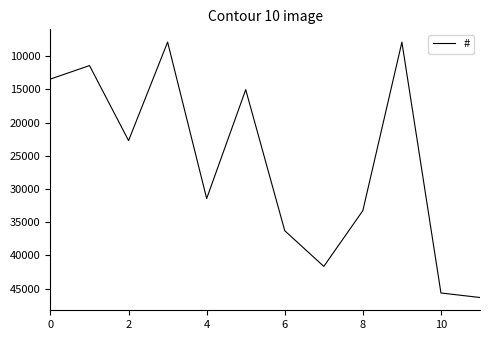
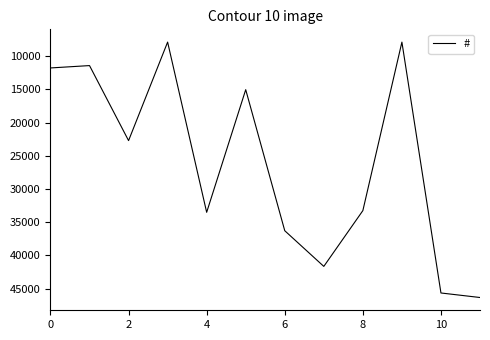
0: 13000 -> 12000
4: 31000 -> 34000
